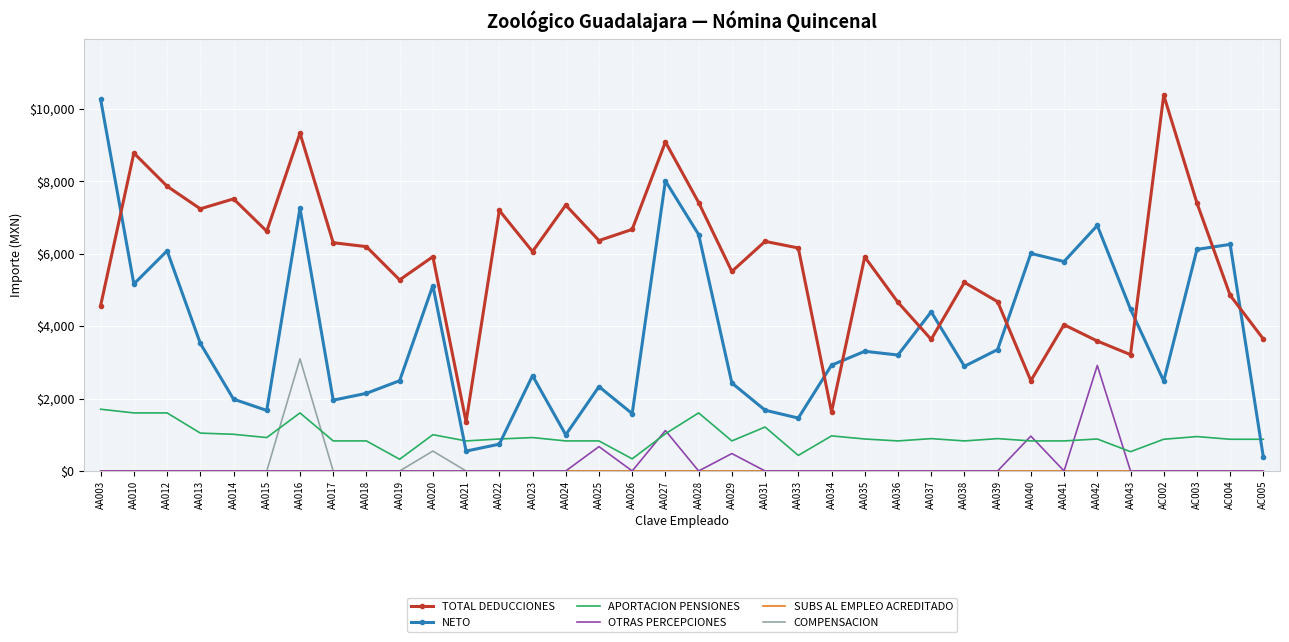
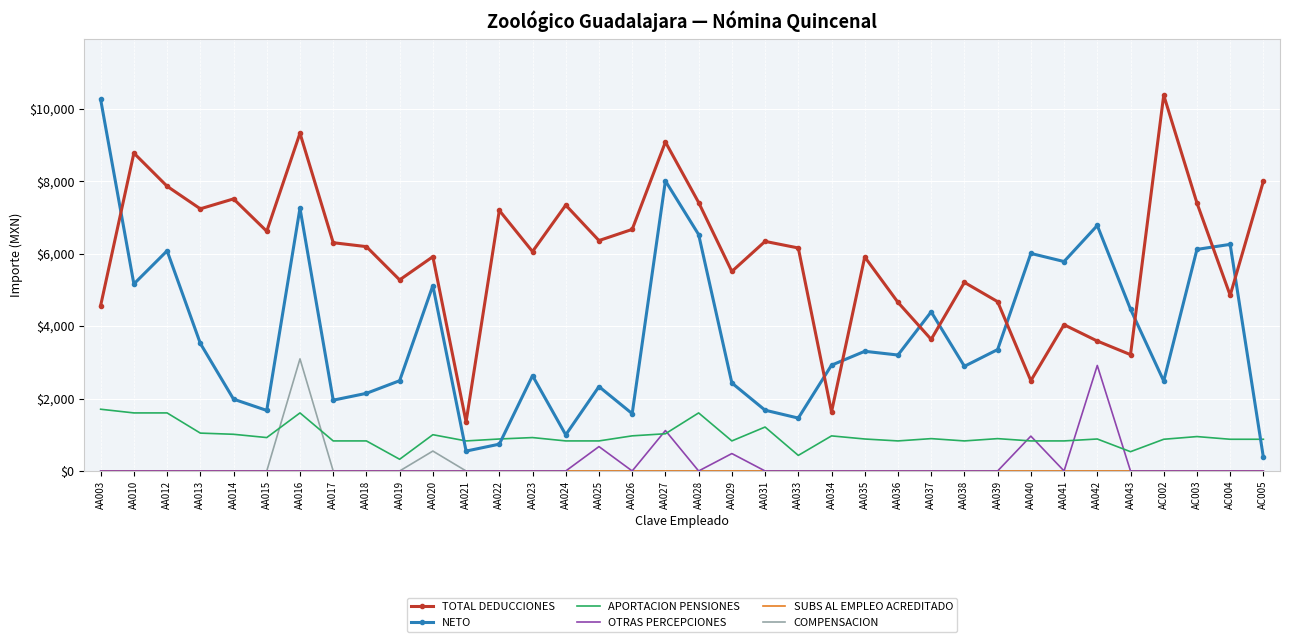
APORTACION PENSIONES, AA026: $300 -> $1,000
TOTAL DEDUCCIONES, AC005: $3,600 -> $8,000
